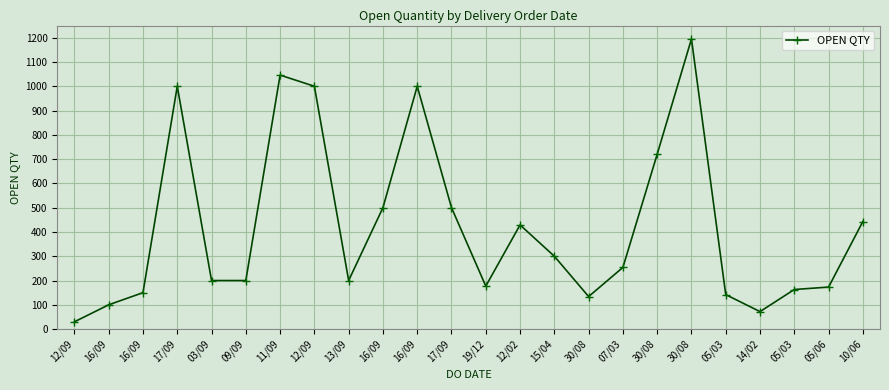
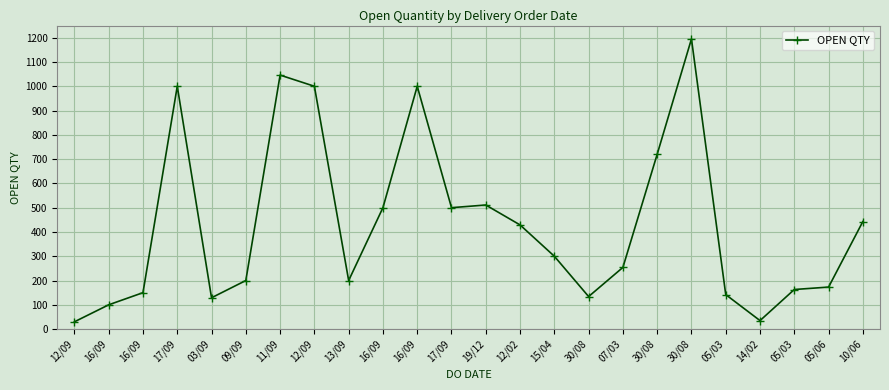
03/09: 200 -> 130
19/12: 180 -> 510
14/02: 70 -> 40
